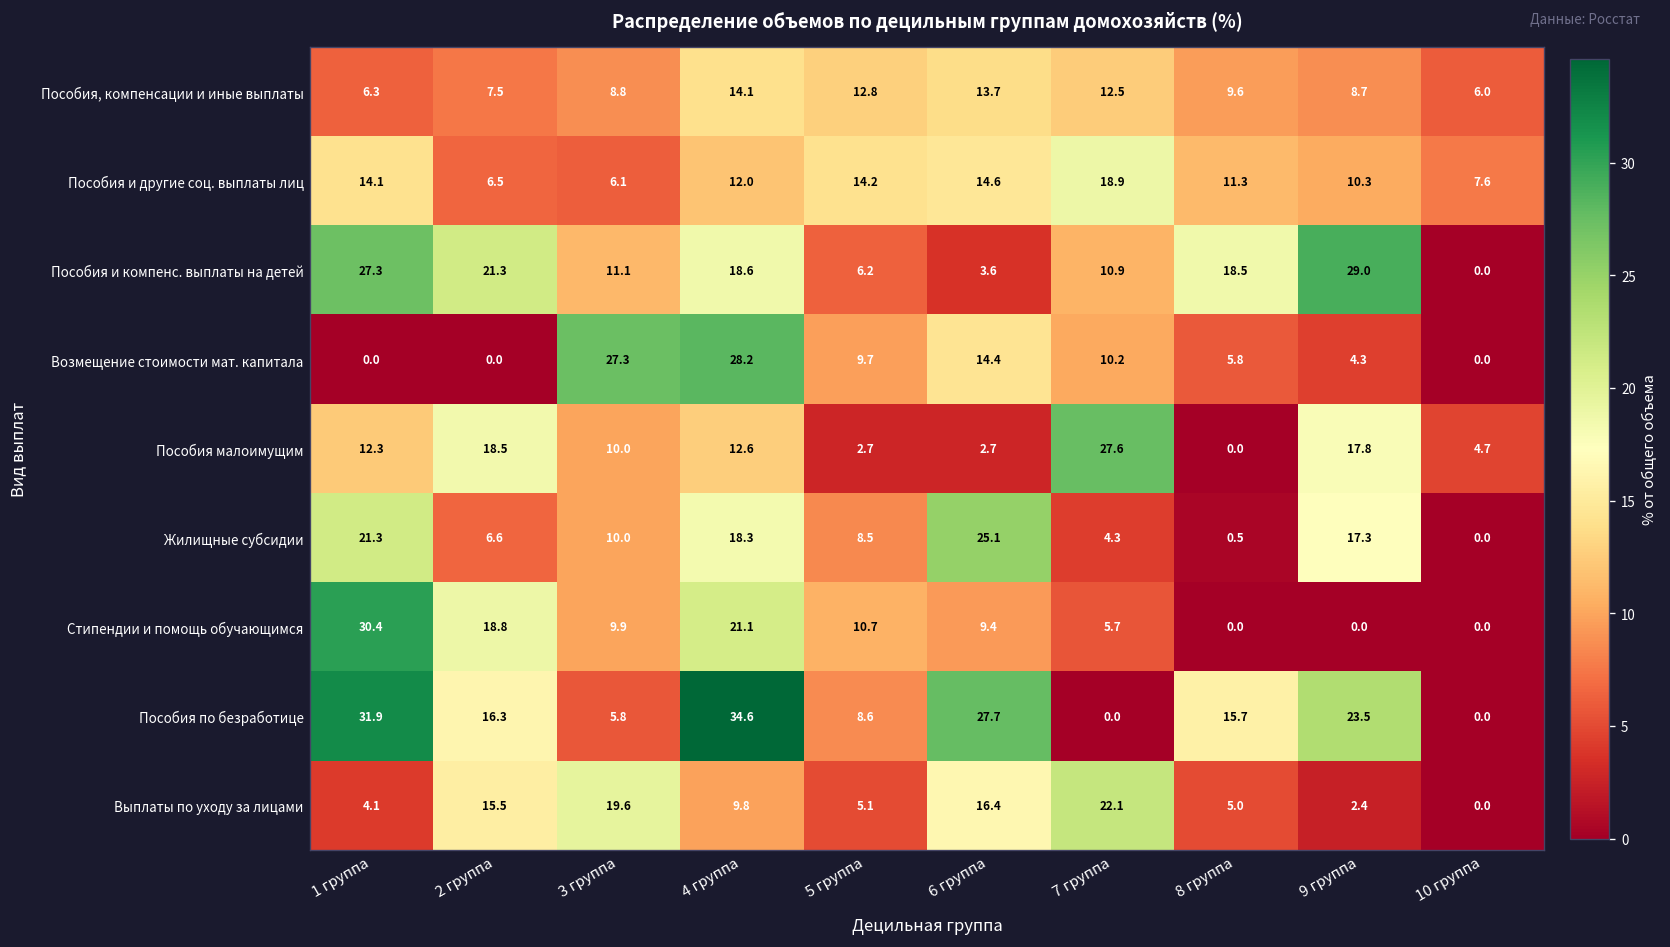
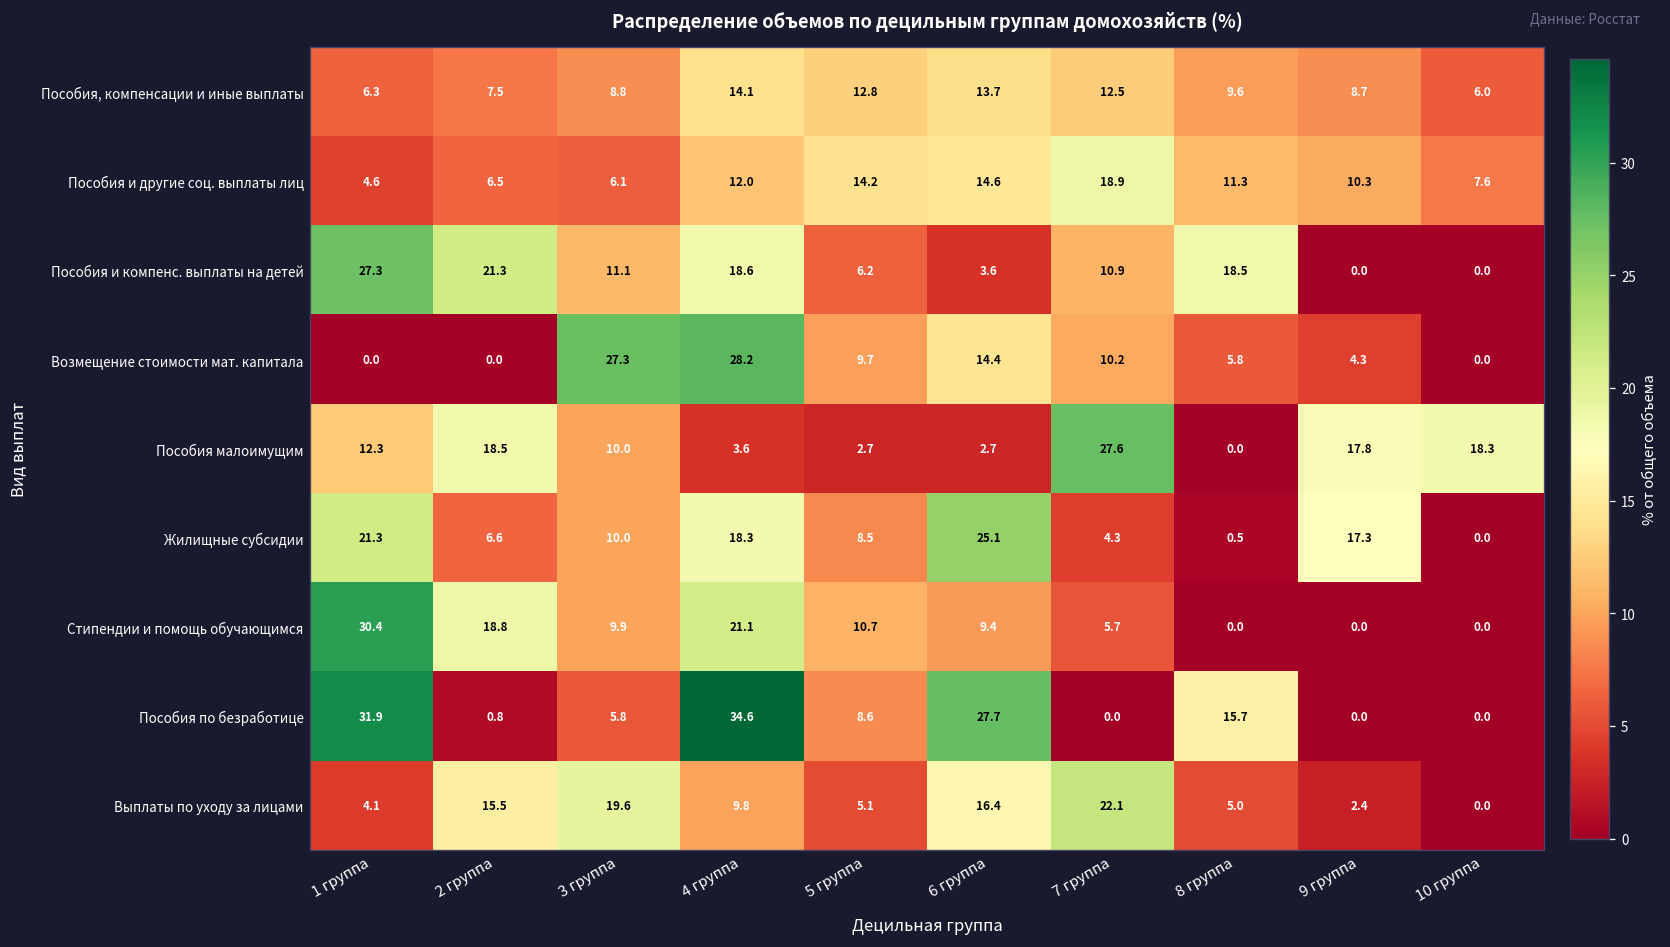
Пособия и другие соц. выплаты лиц, 1 группа: 14.1 -> 4.6
Пособия и компенс. выплаты на детей, 9 группа: 29.0 -> 0.0
Пособия малоимущим, 4 группа: 12.6 -> 3.6
Пособия малоимущим, 10 группа: 4.7 -> 18.3
Пособия по безработице, 2 группа: 16.3 -> 0.8
Пособия по безработице, 9 группа: 23.5 -> 0.0
